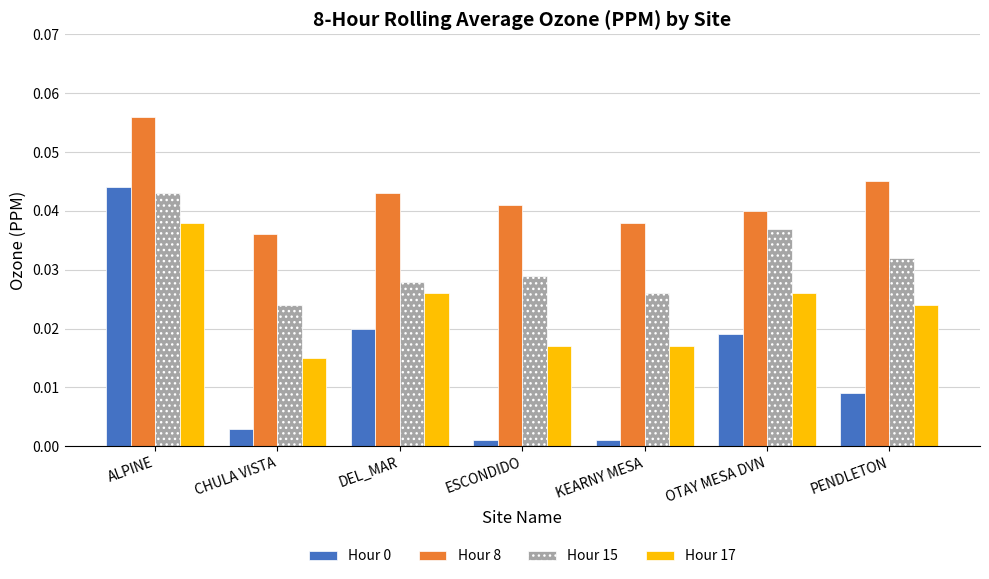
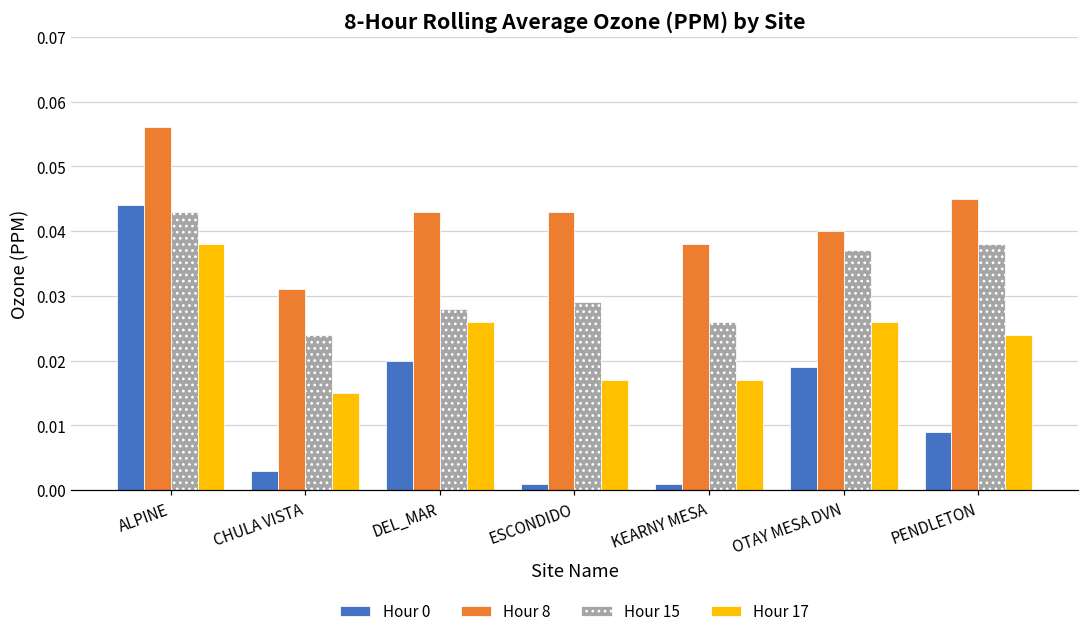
Hour 8, CHULA VISTA: 0.036 -> 0.031
Hour 8, ESCONDIDO: 0.041 -> 0.043
Hour 15, PENDLETON: 0.032 -> 0.038
